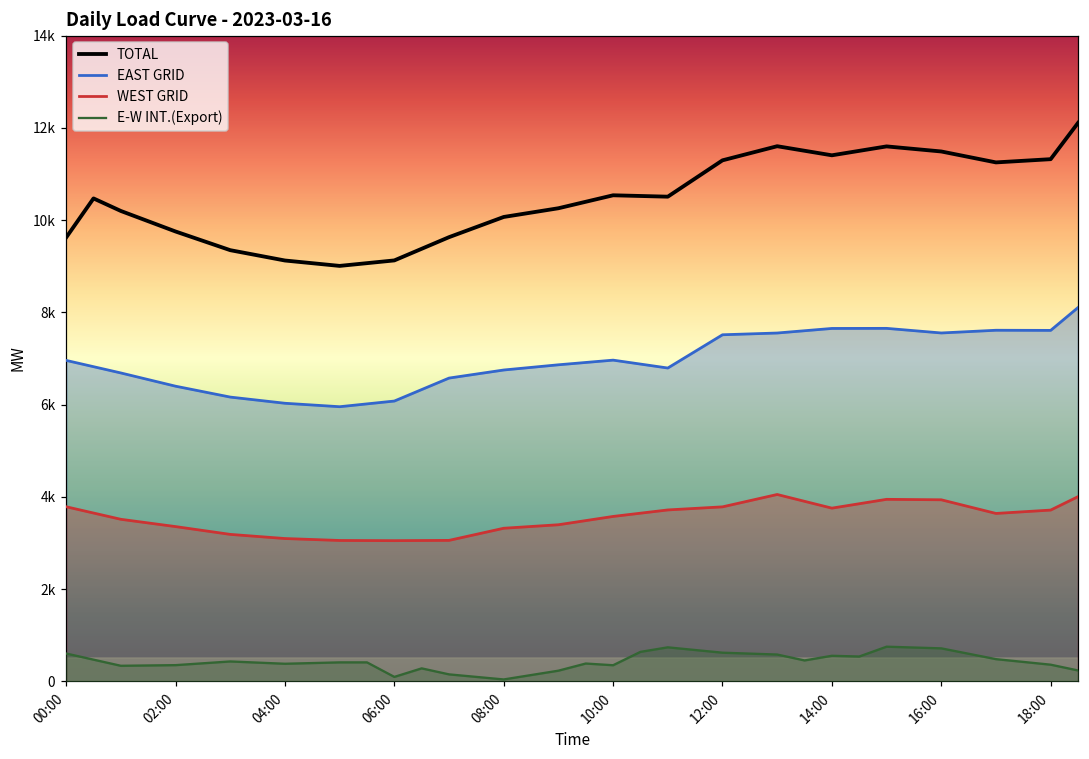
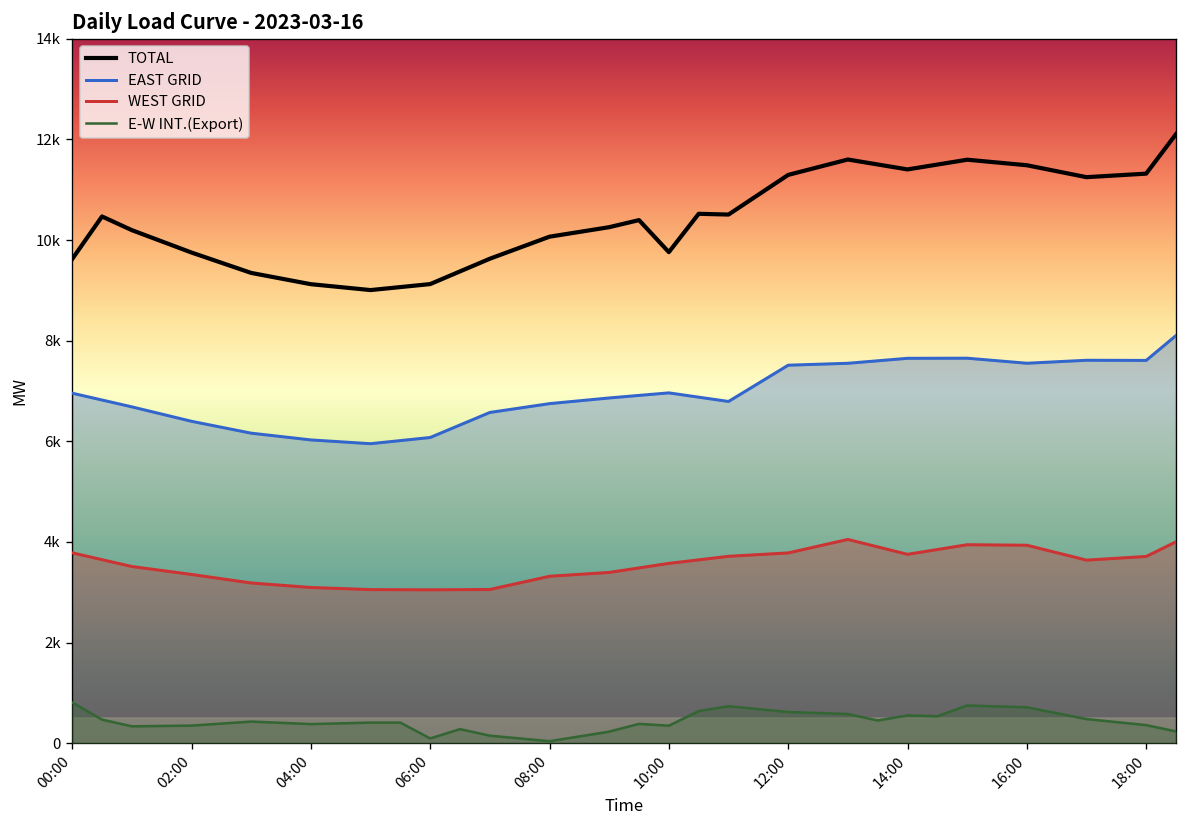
E-W INT.(Export), 00:00: 600 -> 800
TOTAL, 10:00: 10500 -> 9800
